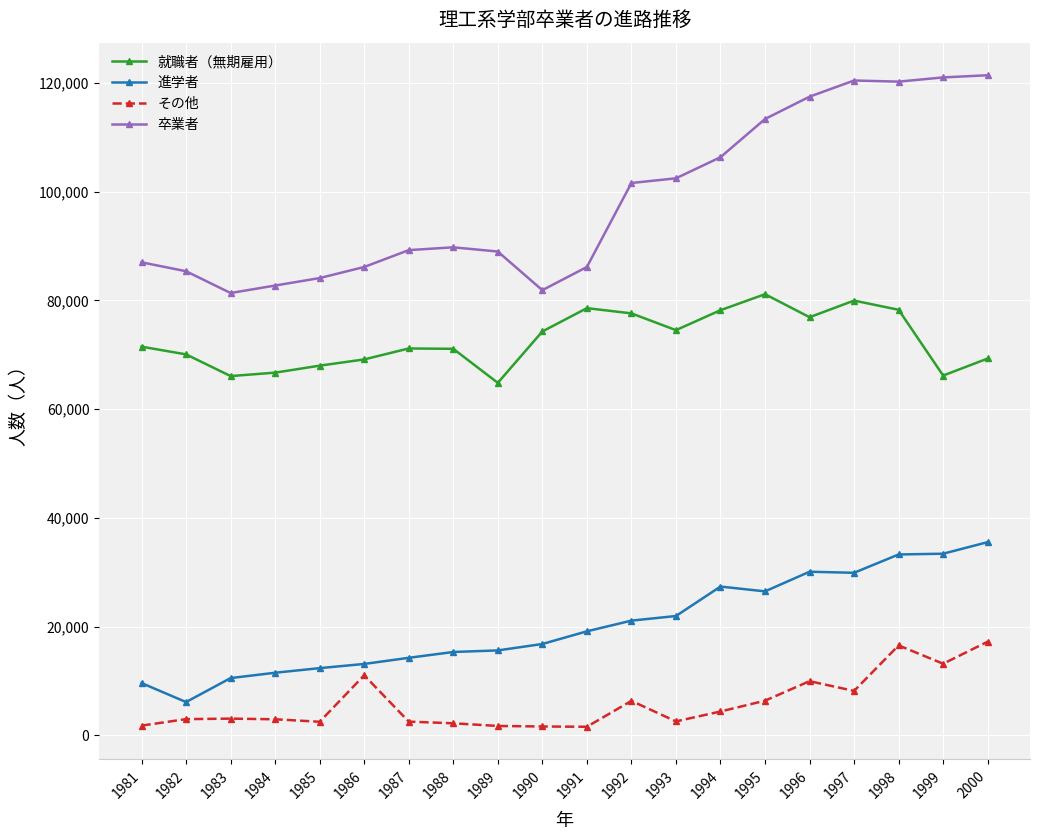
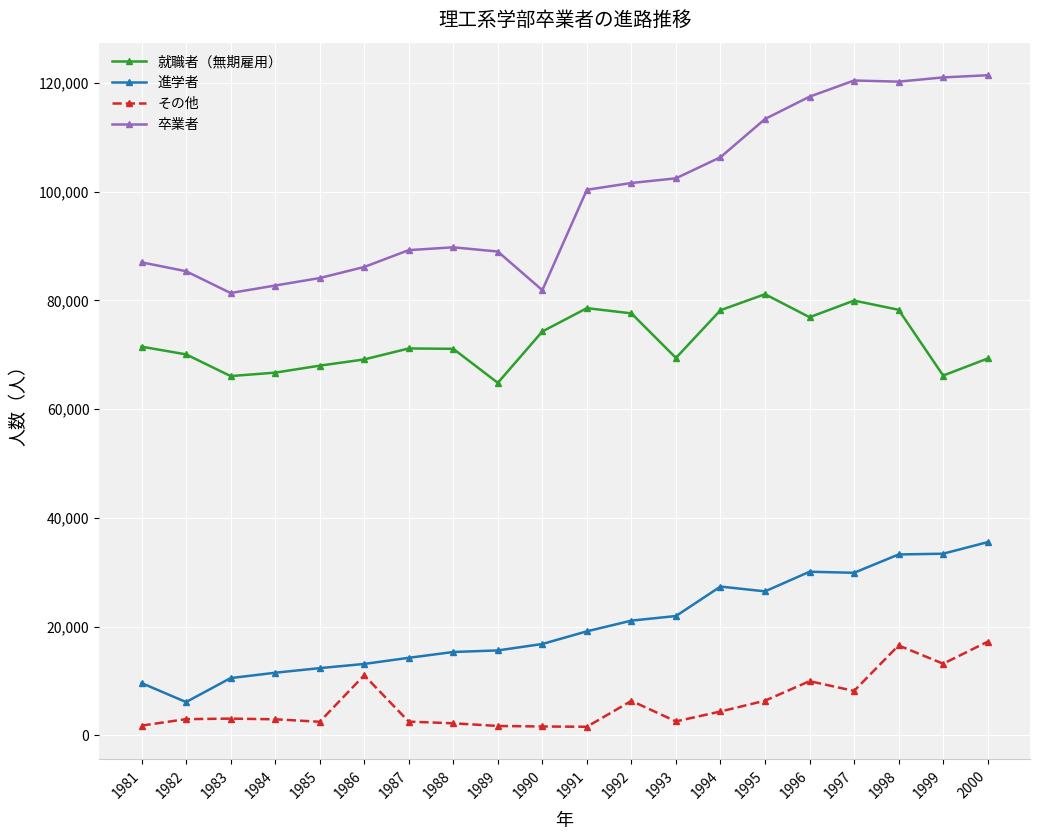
卒業者, 1991: 86,000 -> 100,000
就職者（無期雇用）, 1993: 75,000 -> 69,000
